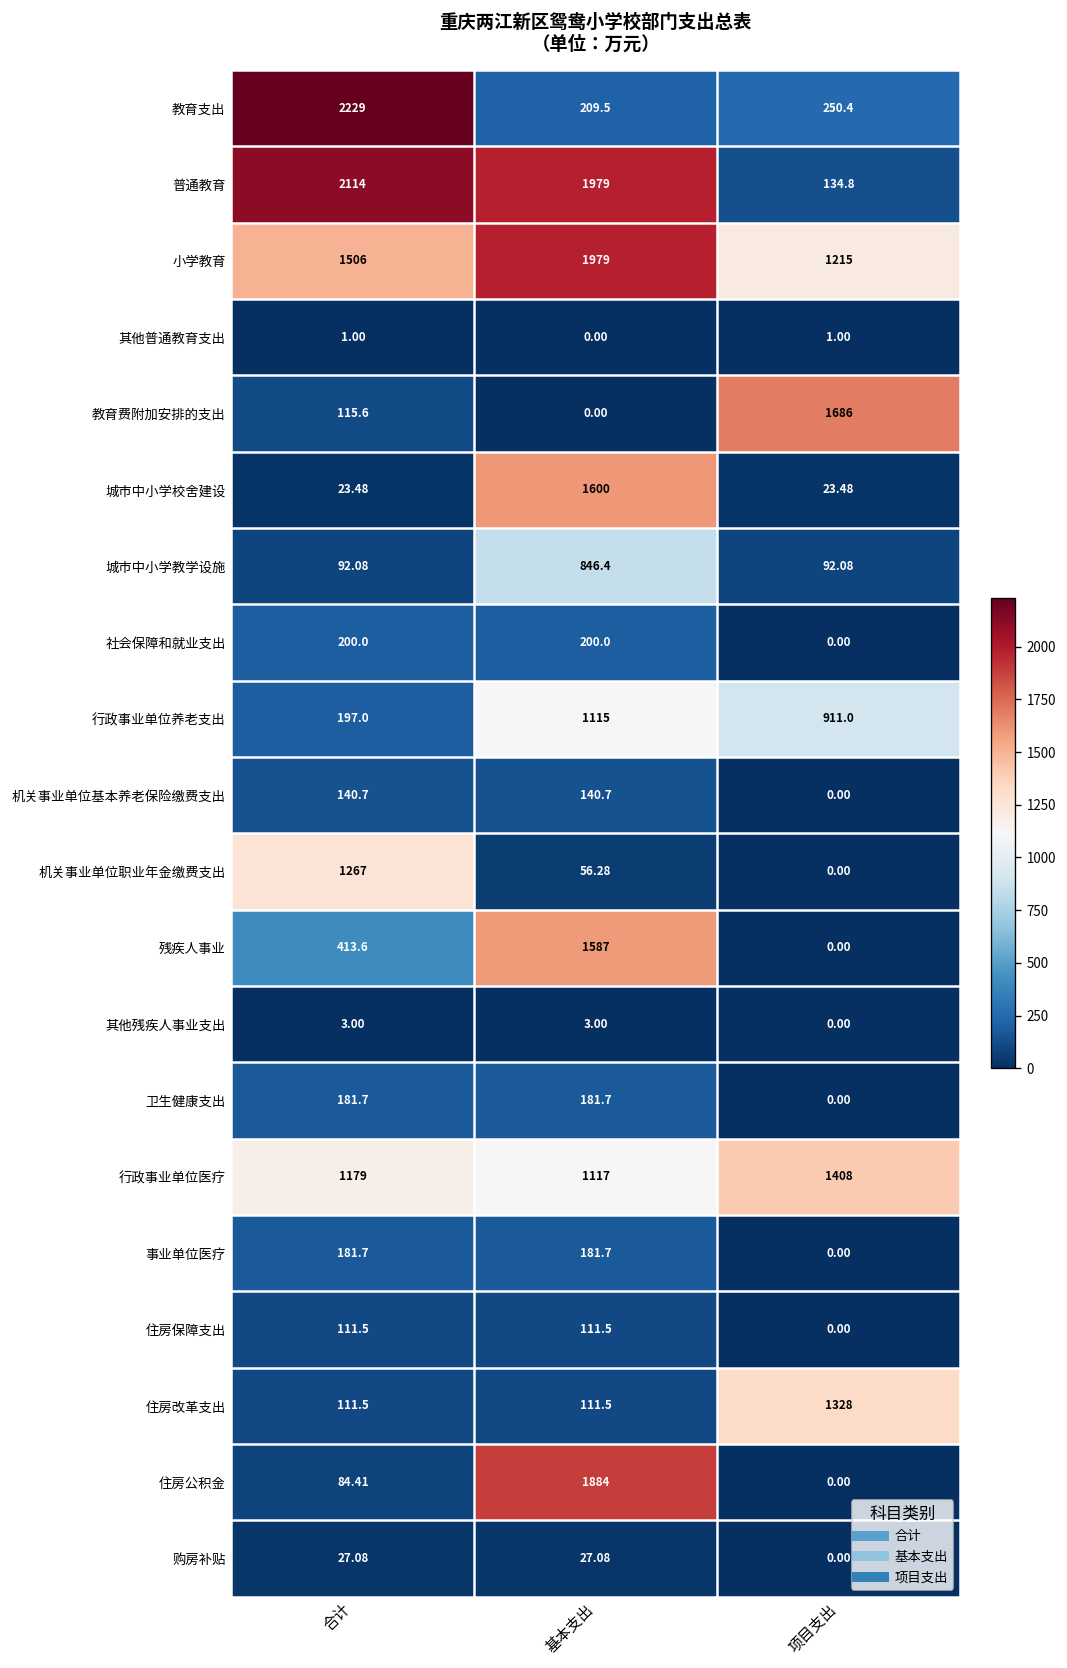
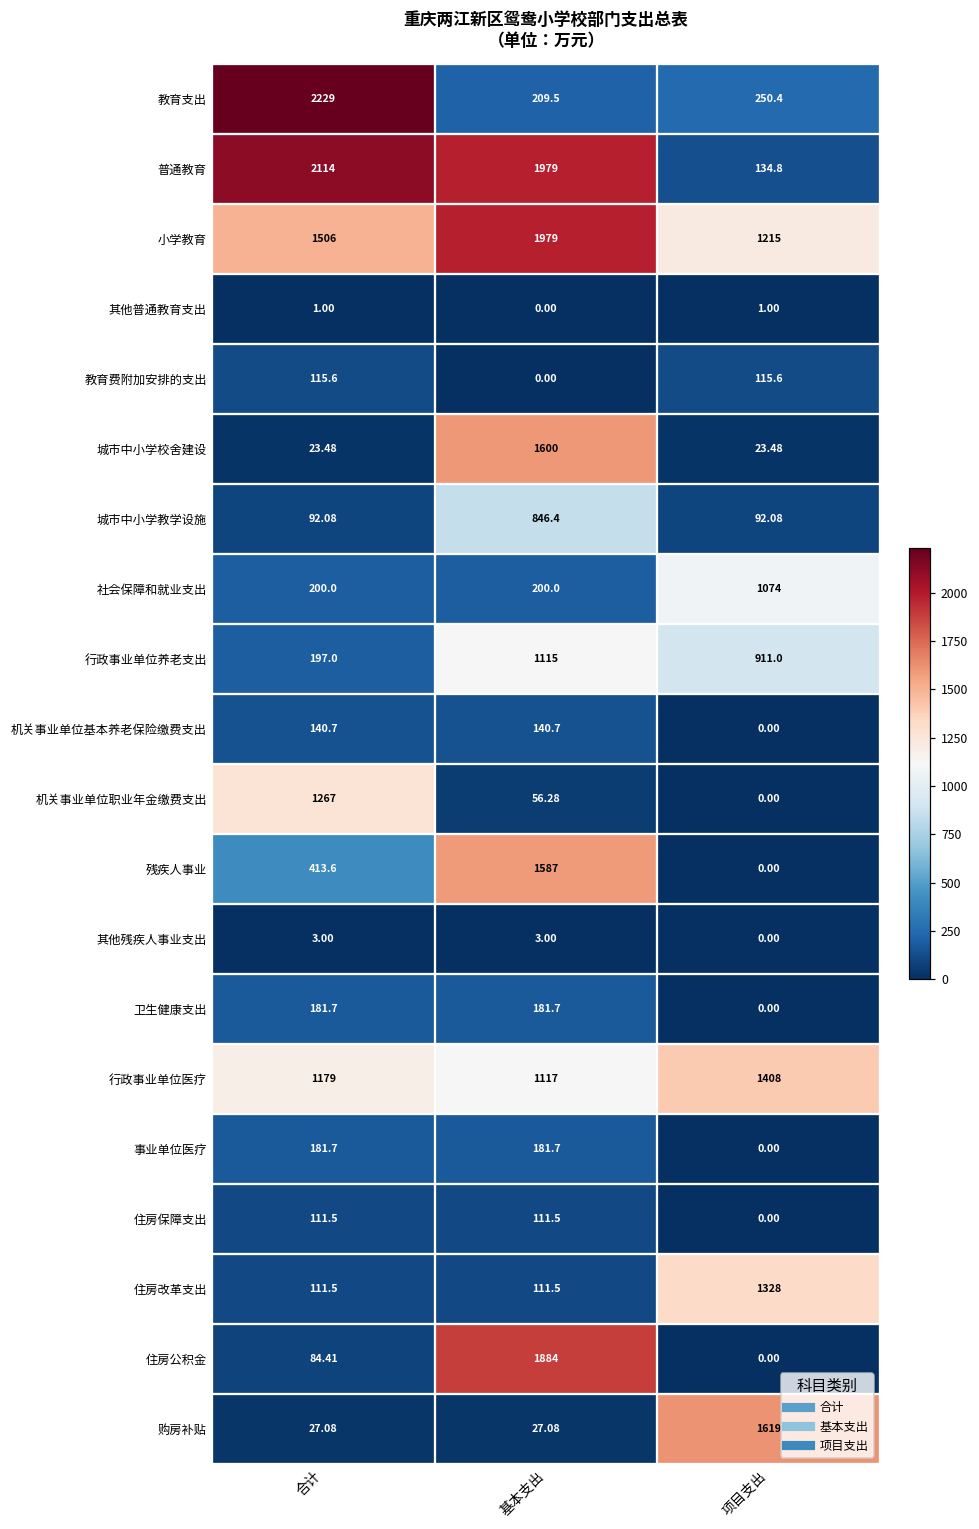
教育费附加安排的支出, 项目支出: 1686 -> 115.6
社会保障和就业支出, 项目支出: 0.00 -> 1074
购房补贴, 项目支出: 0.00 -> 1619
